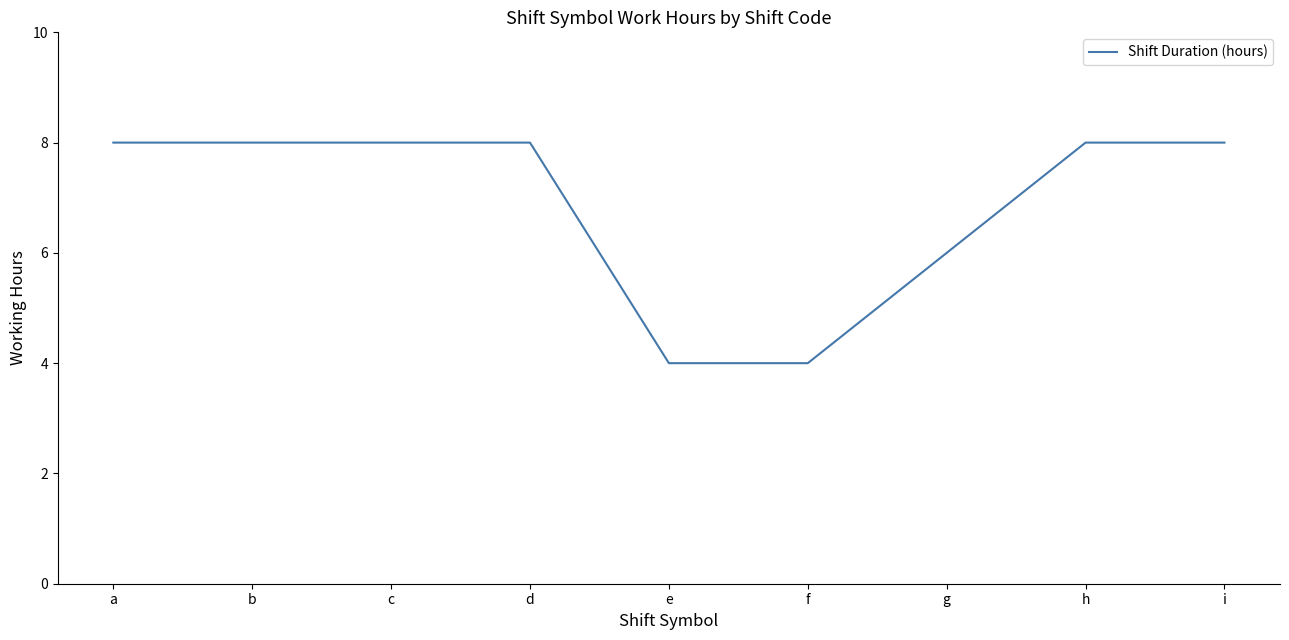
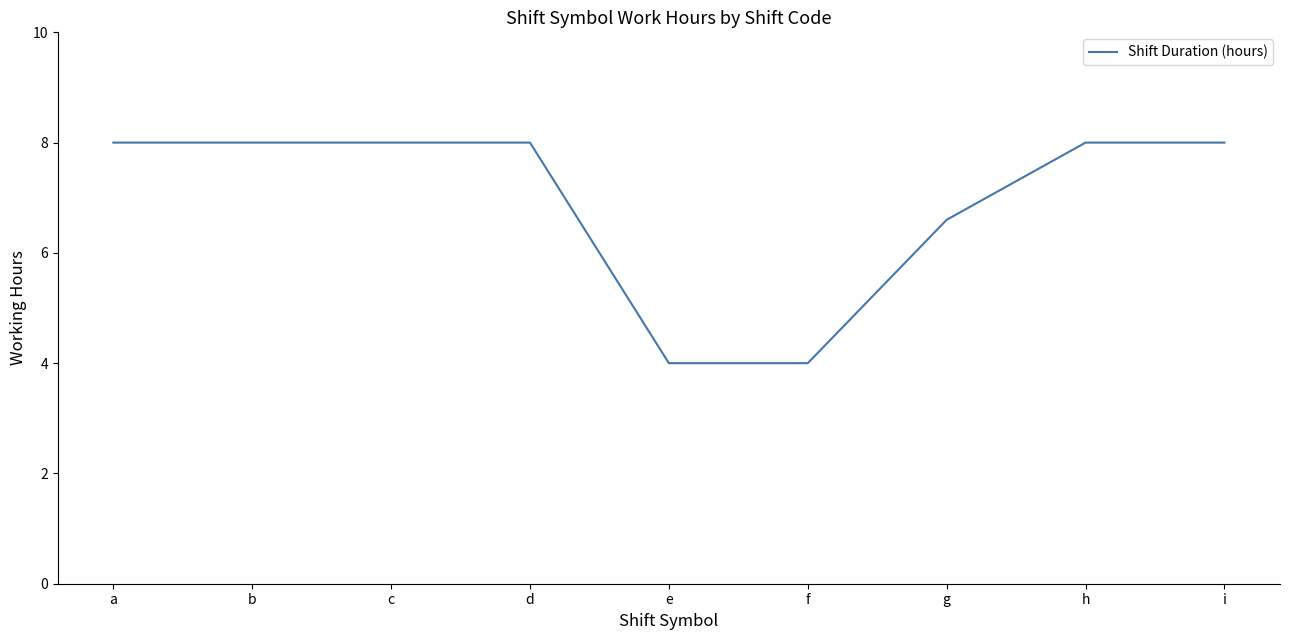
g: 6.0 -> 6.6
